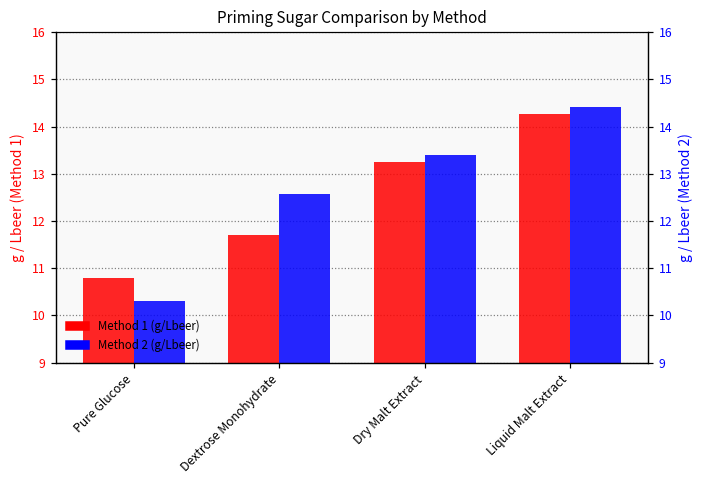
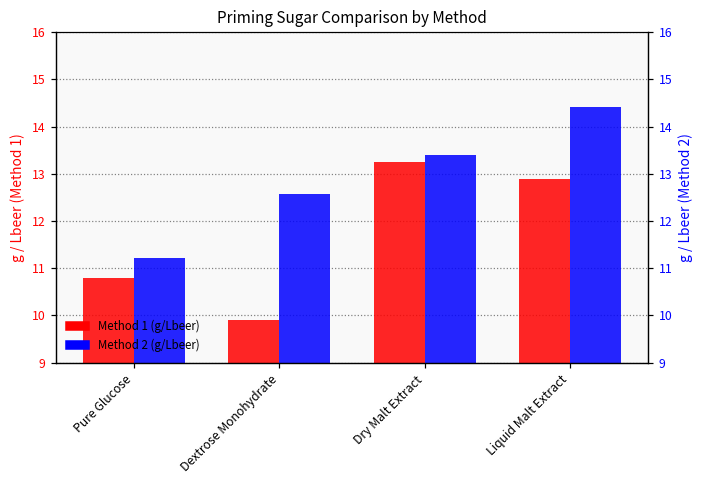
Method 2 (g/Lbeer), Pure Glucose: 10.3 -> 11.2
Method 1 (g/Lbeer), Dextrose Monohydrate: 11.7 -> 9.9
Method 1 (g/Lbeer), Liquid Malt Extract: 14.3 -> 12.9
